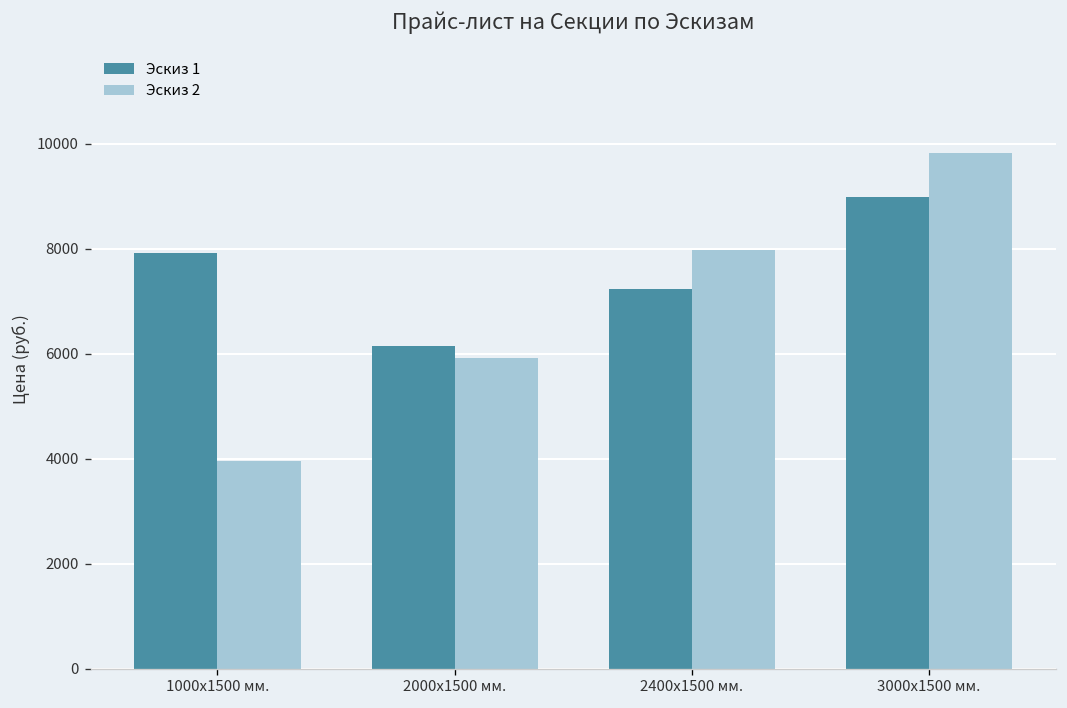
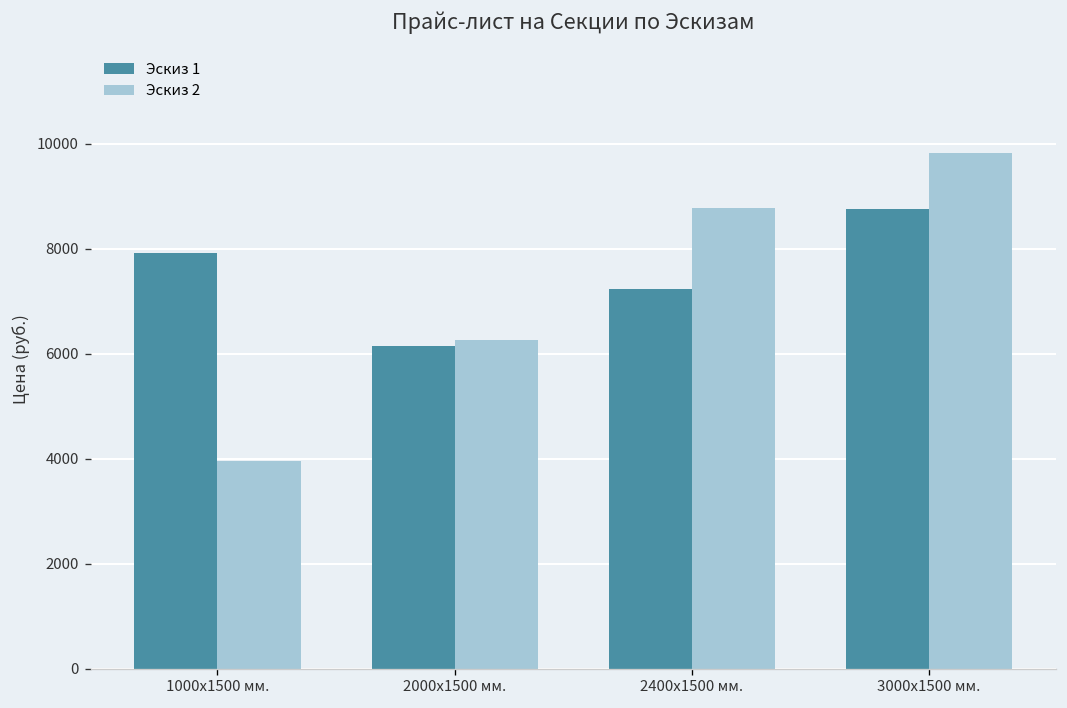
Эскиз 2, 2000х1500 мм.: 5900 -> 6300
Эскиз 2, 2400х1500 мм.: 8000 -> 8800
Эскиз 1, 3000х1500 мм.: 9000 -> 8800
